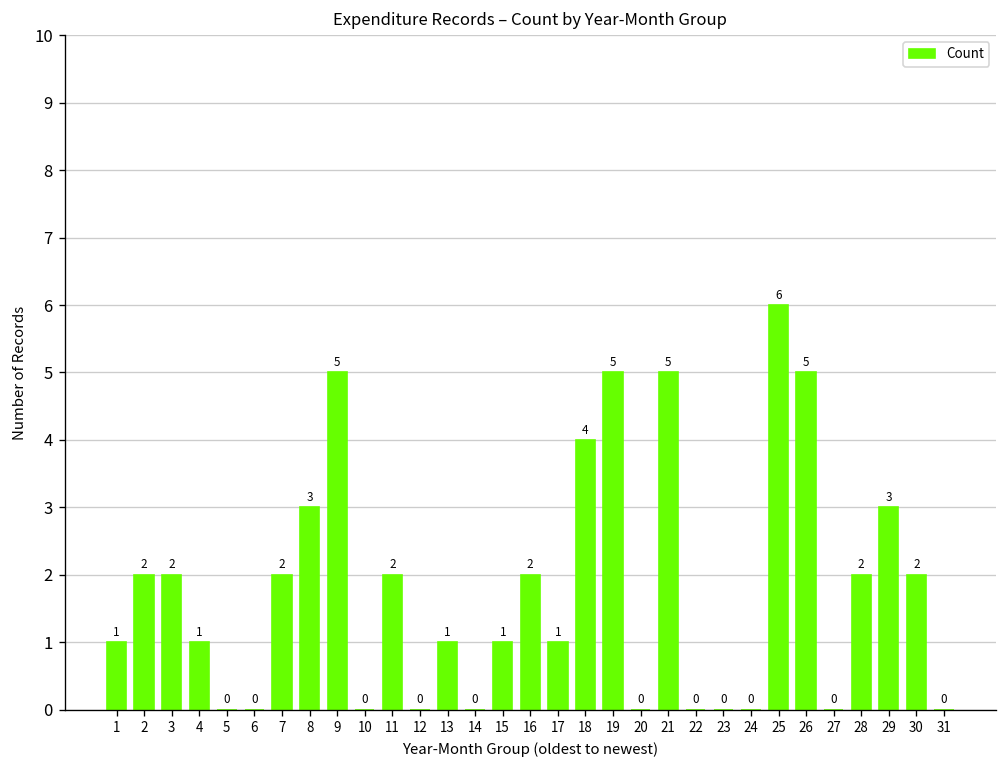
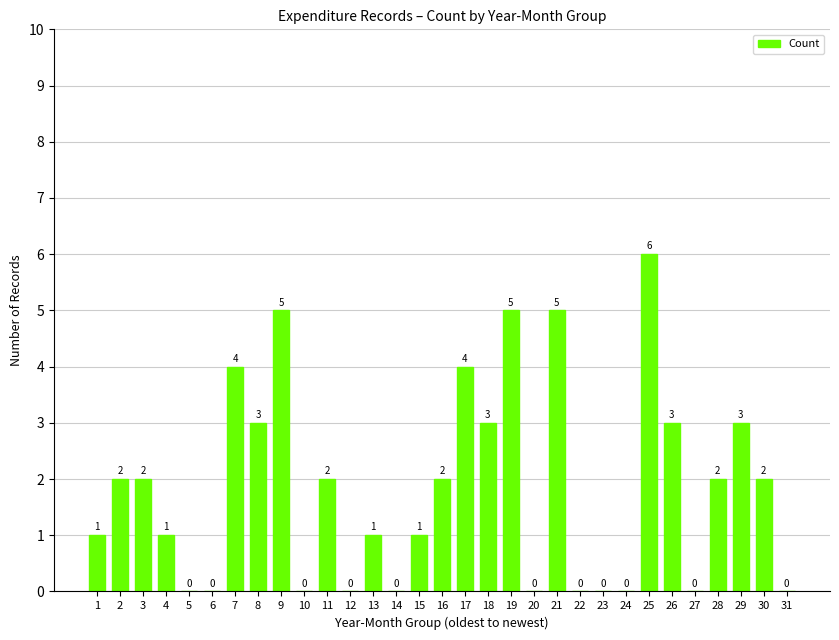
7: 2 -> 4
17: 1 -> 4
18: 4 -> 3
26: 5 -> 3
